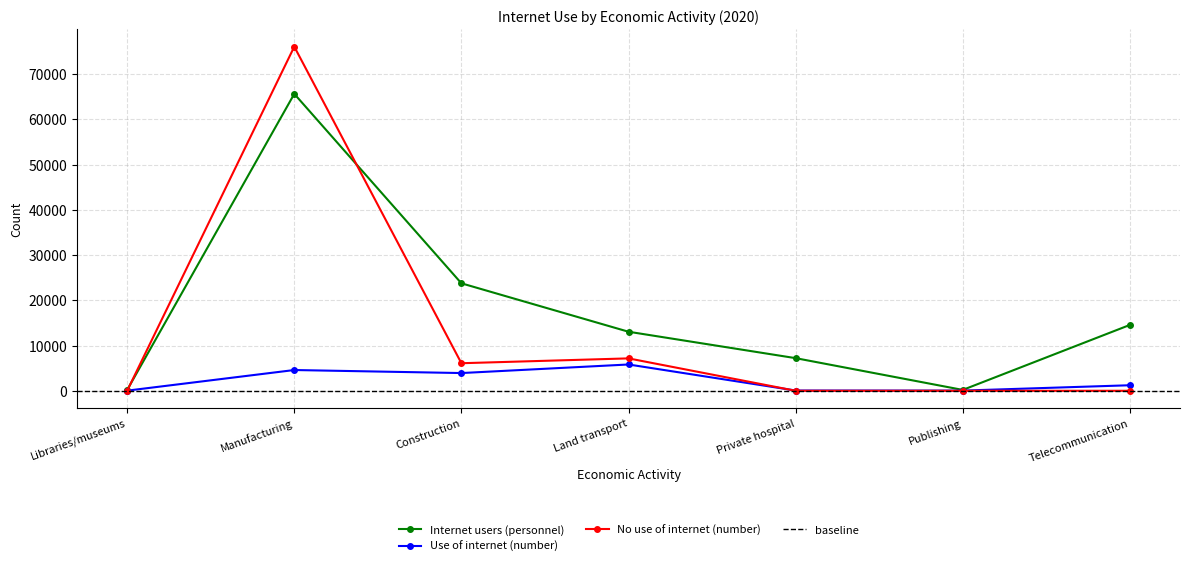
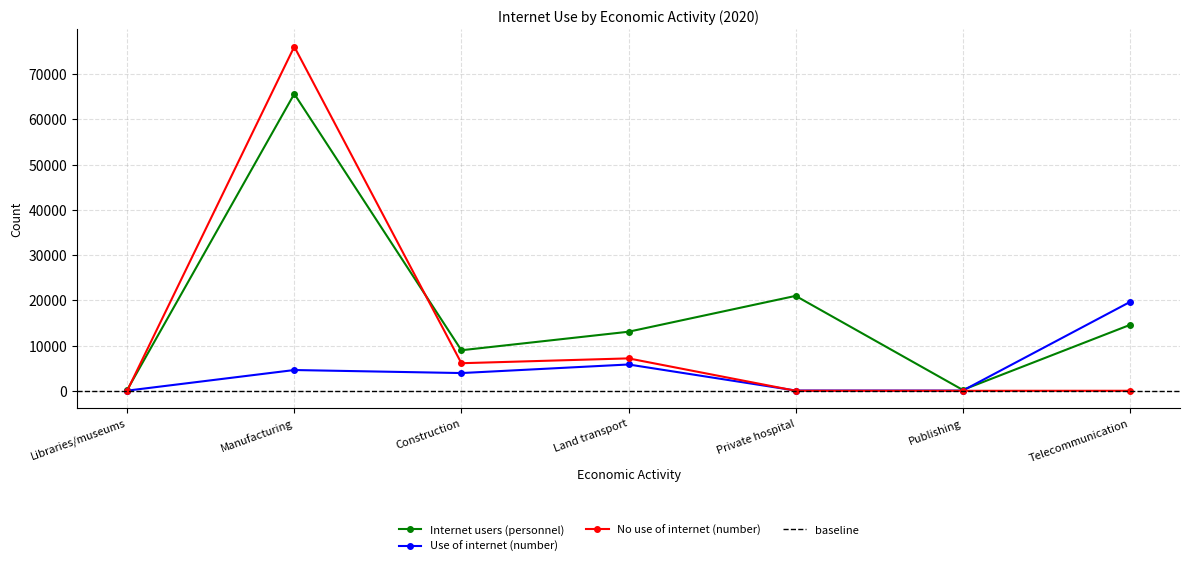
Internet users (personnel), Construction: 24000 -> 9000
Internet users (personnel), Private hospital: 7000 -> 21000
Use of internet (number), Telecommunication: 1000 -> 20000
